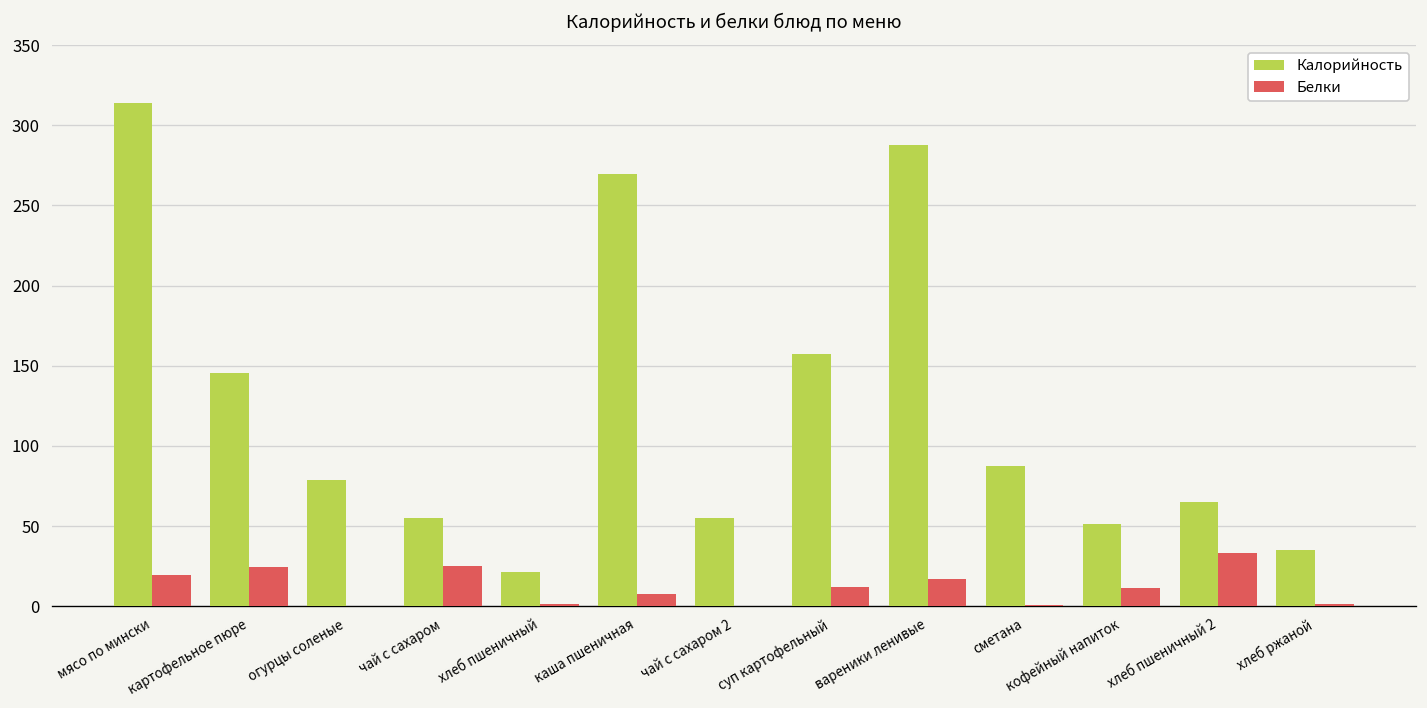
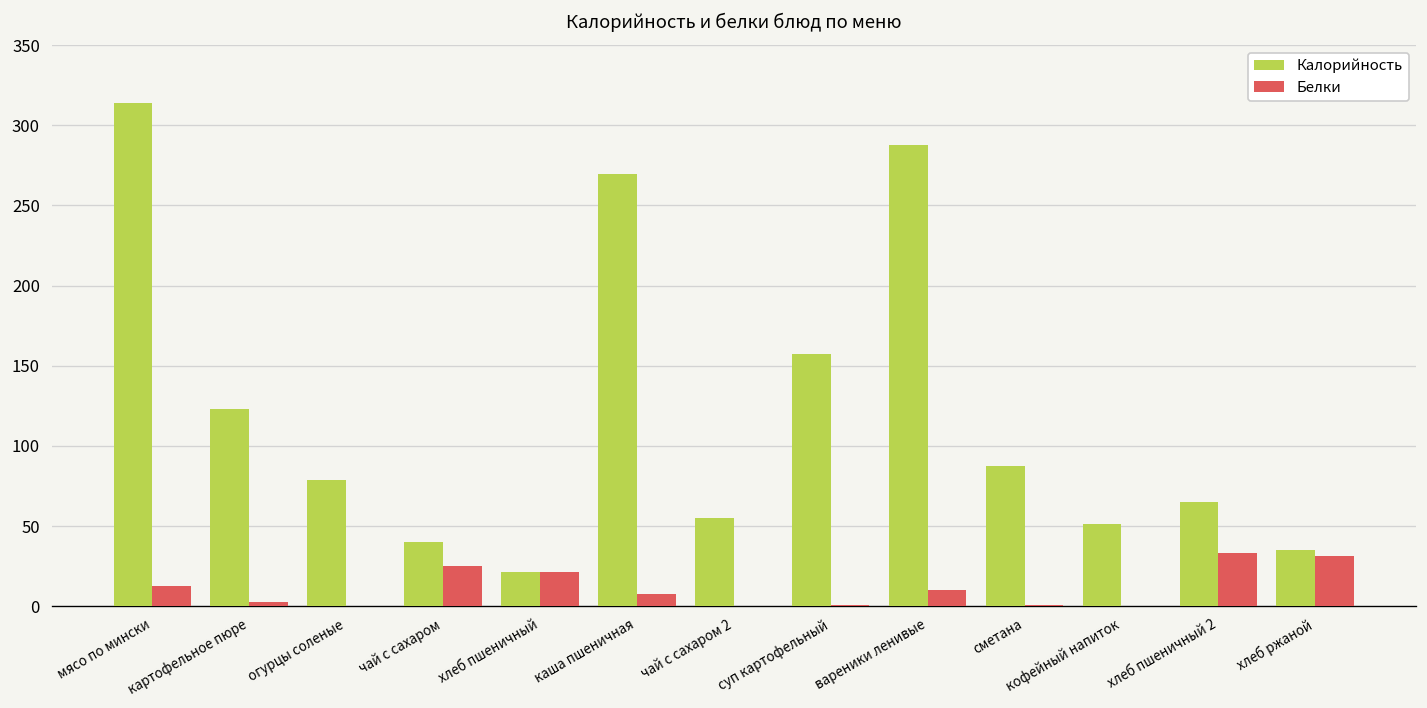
Белки, мясо по мински: 19 -> 12
Калорийность, картофельное пюре: 146 -> 123
Белки, картофельное пюре: 25 -> 2
Калорийность, чай с сахаром: 55 -> 40
Белки, хлеб пшеничный: 2 -> 21
Белки, суп картофельный: 12 -> 1
Белки, вареники ленивые: 17 -> 10
Белки, кофейный напиток: 11 -> 0
Белки, хлеб ржаной: 1 -> 31
